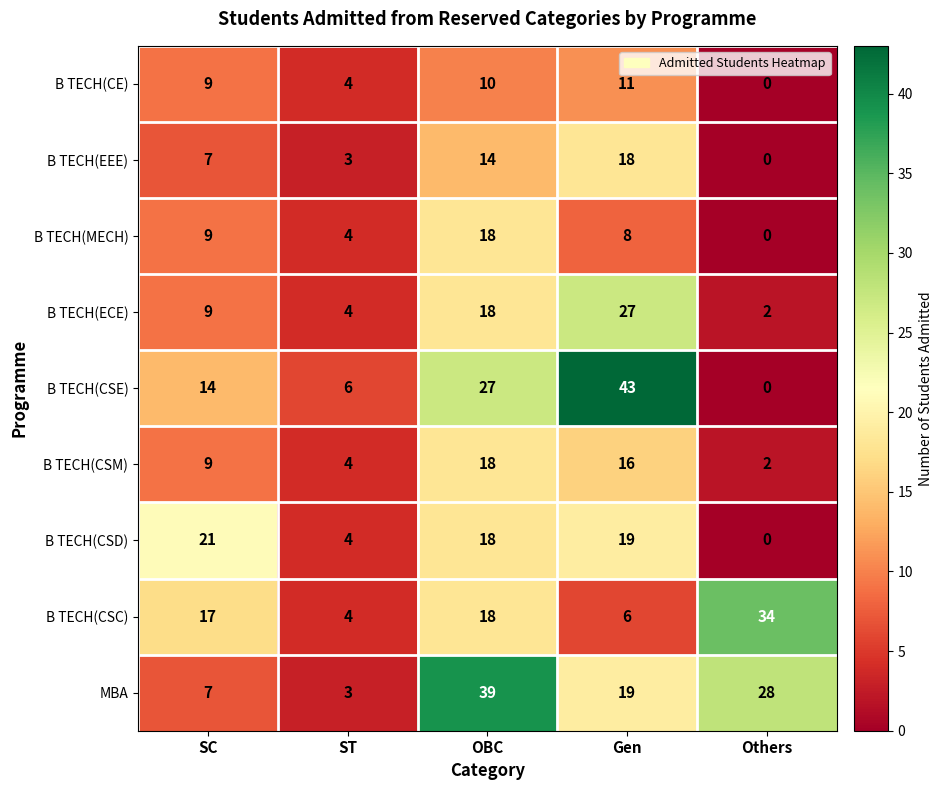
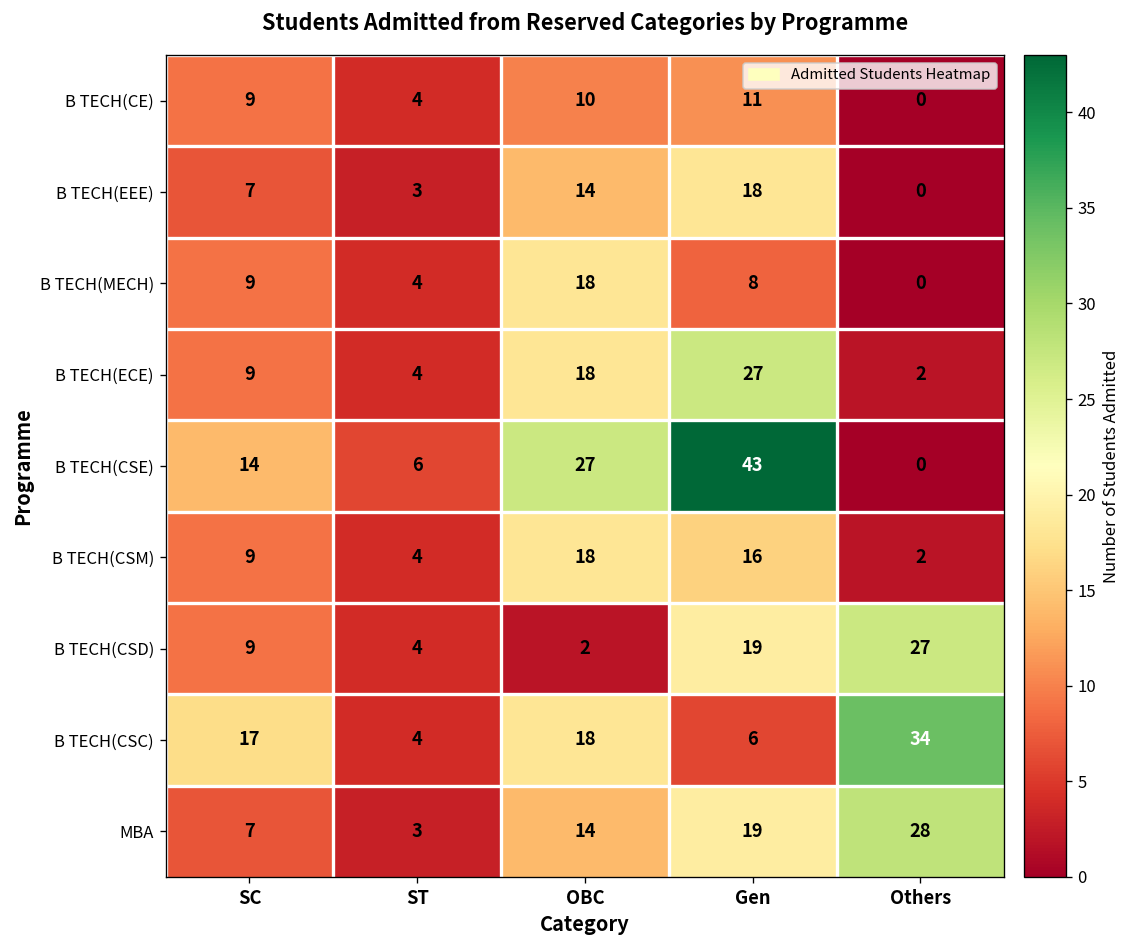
B TECH(CSD), SC: 21 -> 9
B TECH(CSD), OBC: 18 -> 2
B TECH(CSD), Others: 0 -> 27
MBA, OBC: 39 -> 14
